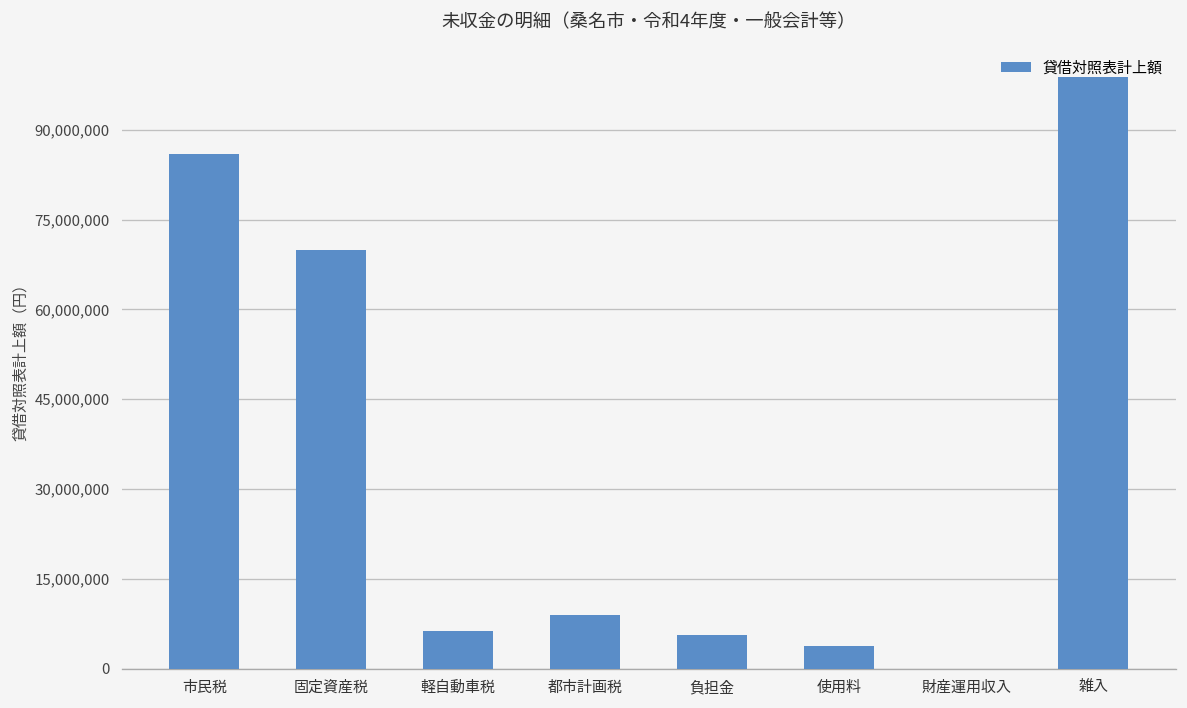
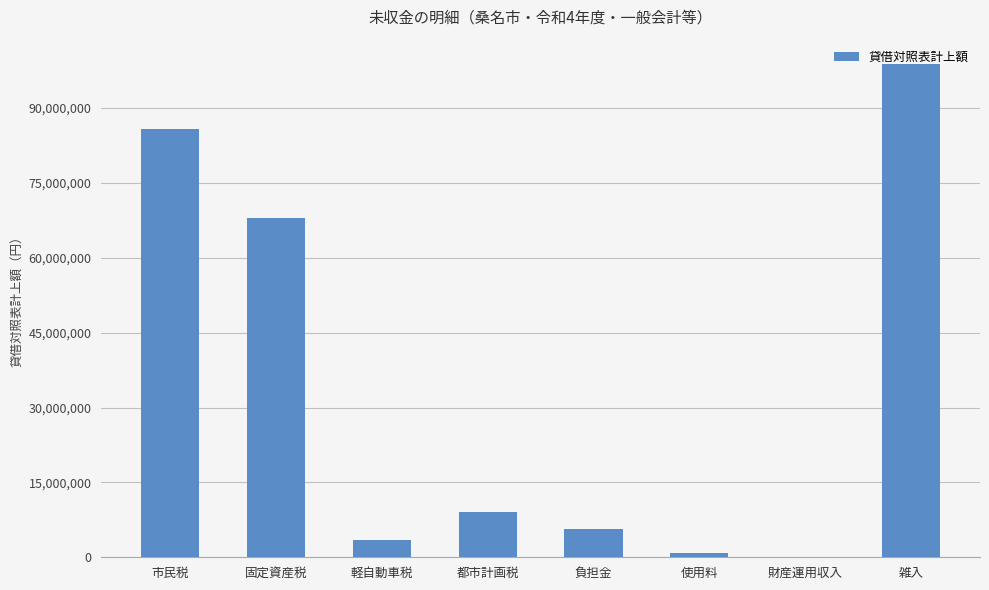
固定資産税: 70,000,000 -> 68,000,000
軽自動車税: 6,000,000 -> 3,000,000
使用料: 4,000,000 -> 1,000,000
